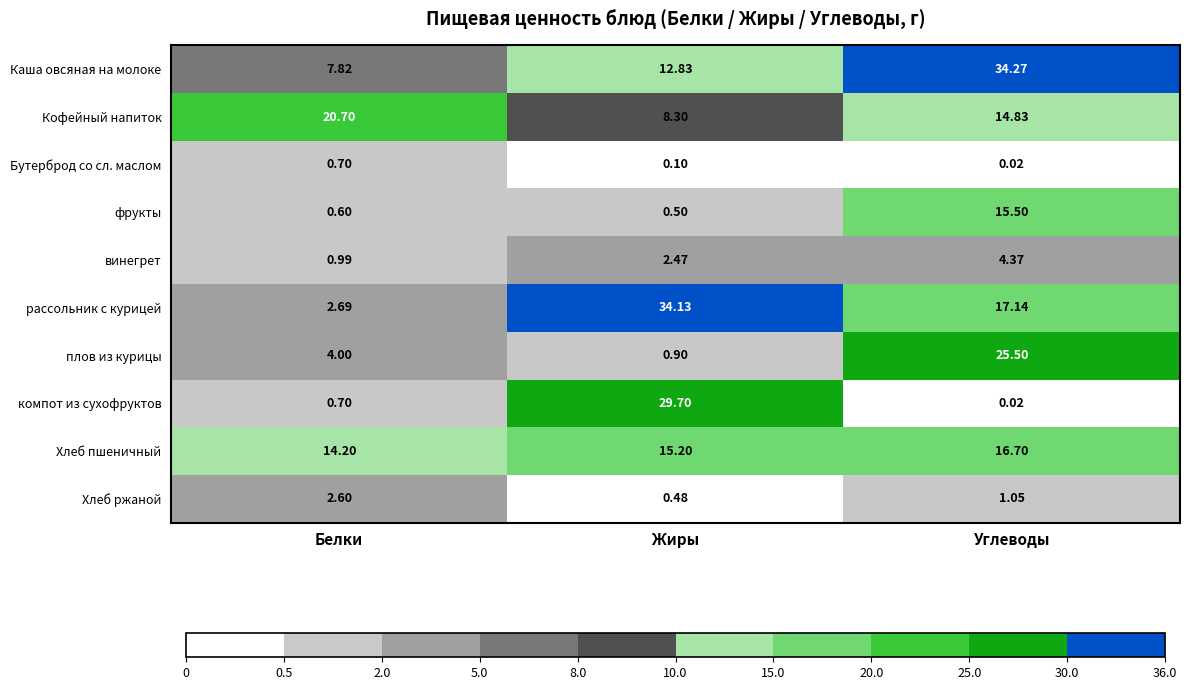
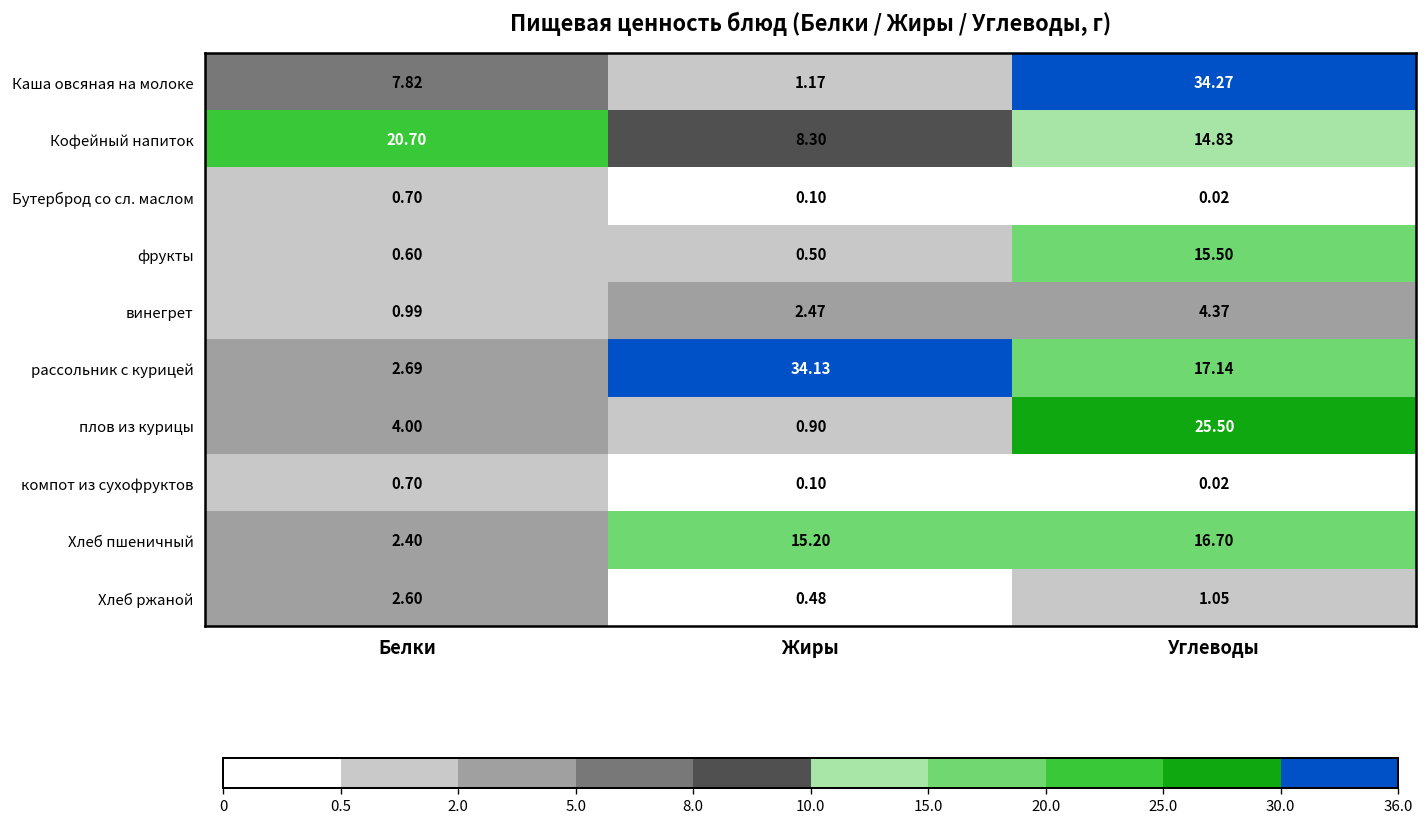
Каша овсяная на молоке, Жиры: 12.83 -> 1.17
компот из сухофруктов, Жиры: 29.70 -> 0.10
Хлеб пшеничный, Белки: 14.20 -> 2.40
